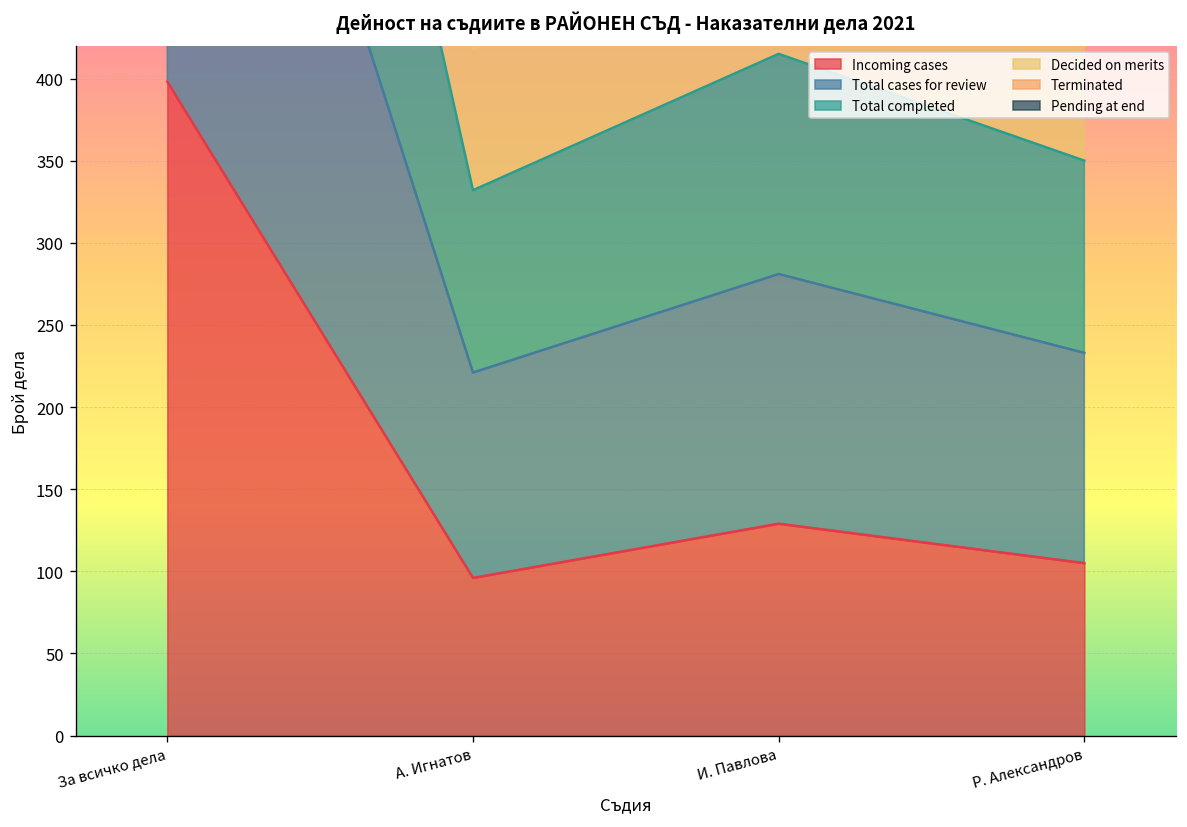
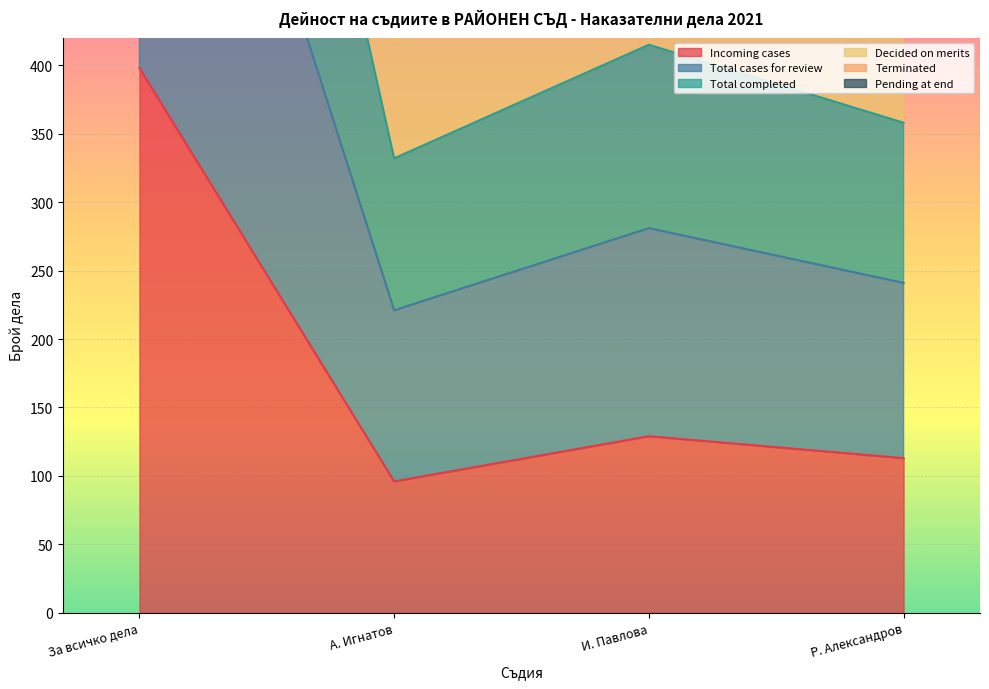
Incoming cases, Р. Александров: 105 -> 113
